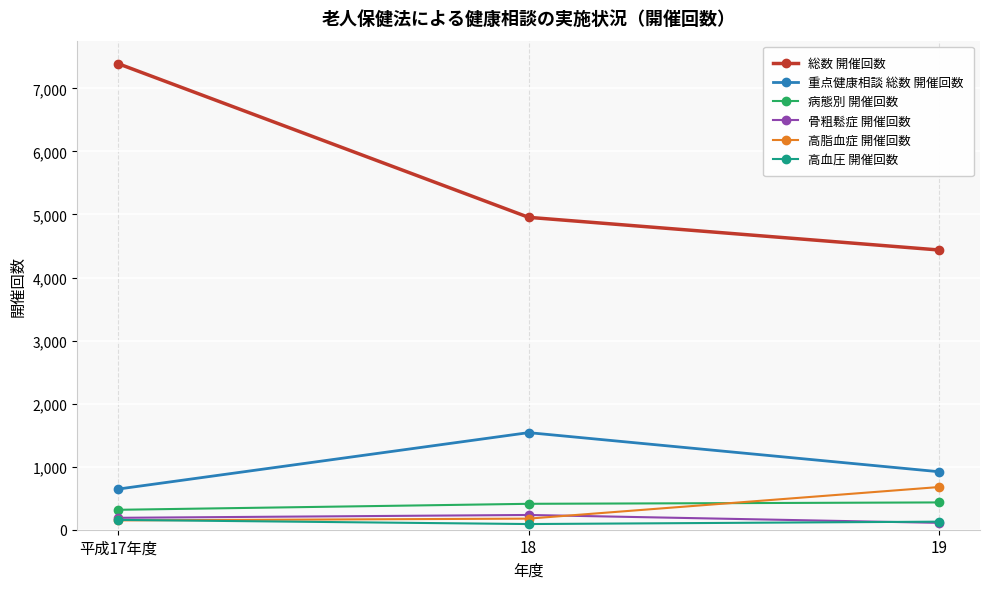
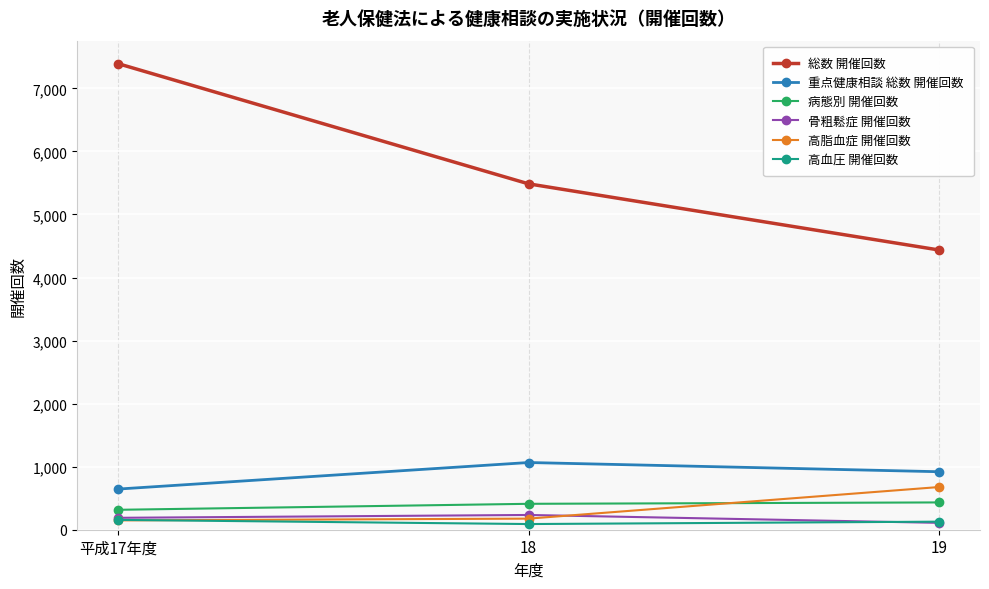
総数 開催回数, 18: 5,000 -> 5,500
重点健康相談 総数 開催回数, 18: 1,500 -> 1,100
